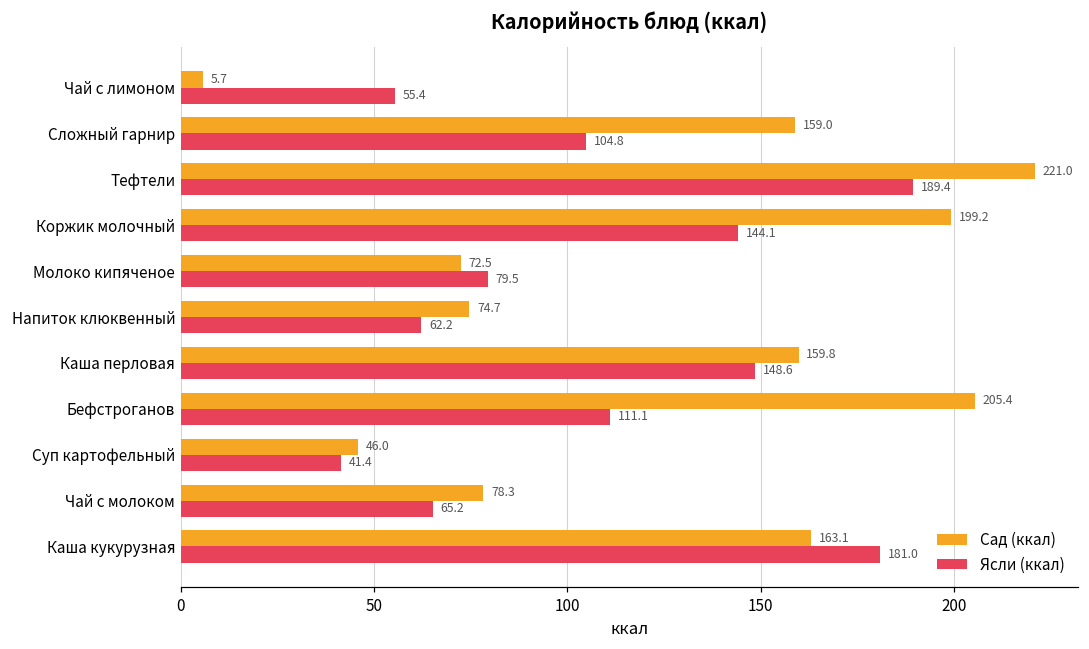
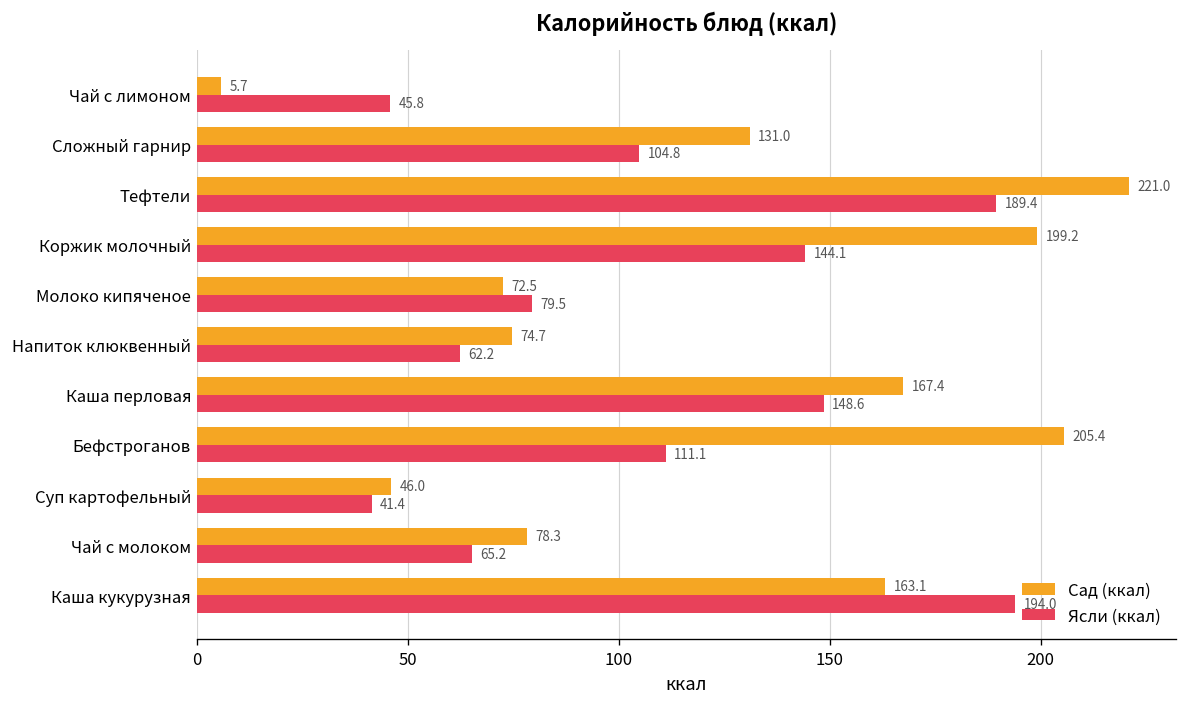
Ясли (ккал), Чай с лимоном: 55.4 -> 45.8
Сад (ккал), Сложный гарнир: 159.0 -> 131.0
Сад (ккал), Каша перловая: 159.8 -> 167.4
Ясли (ккал), Каша кукурузная: 181.0 -> 194.0
